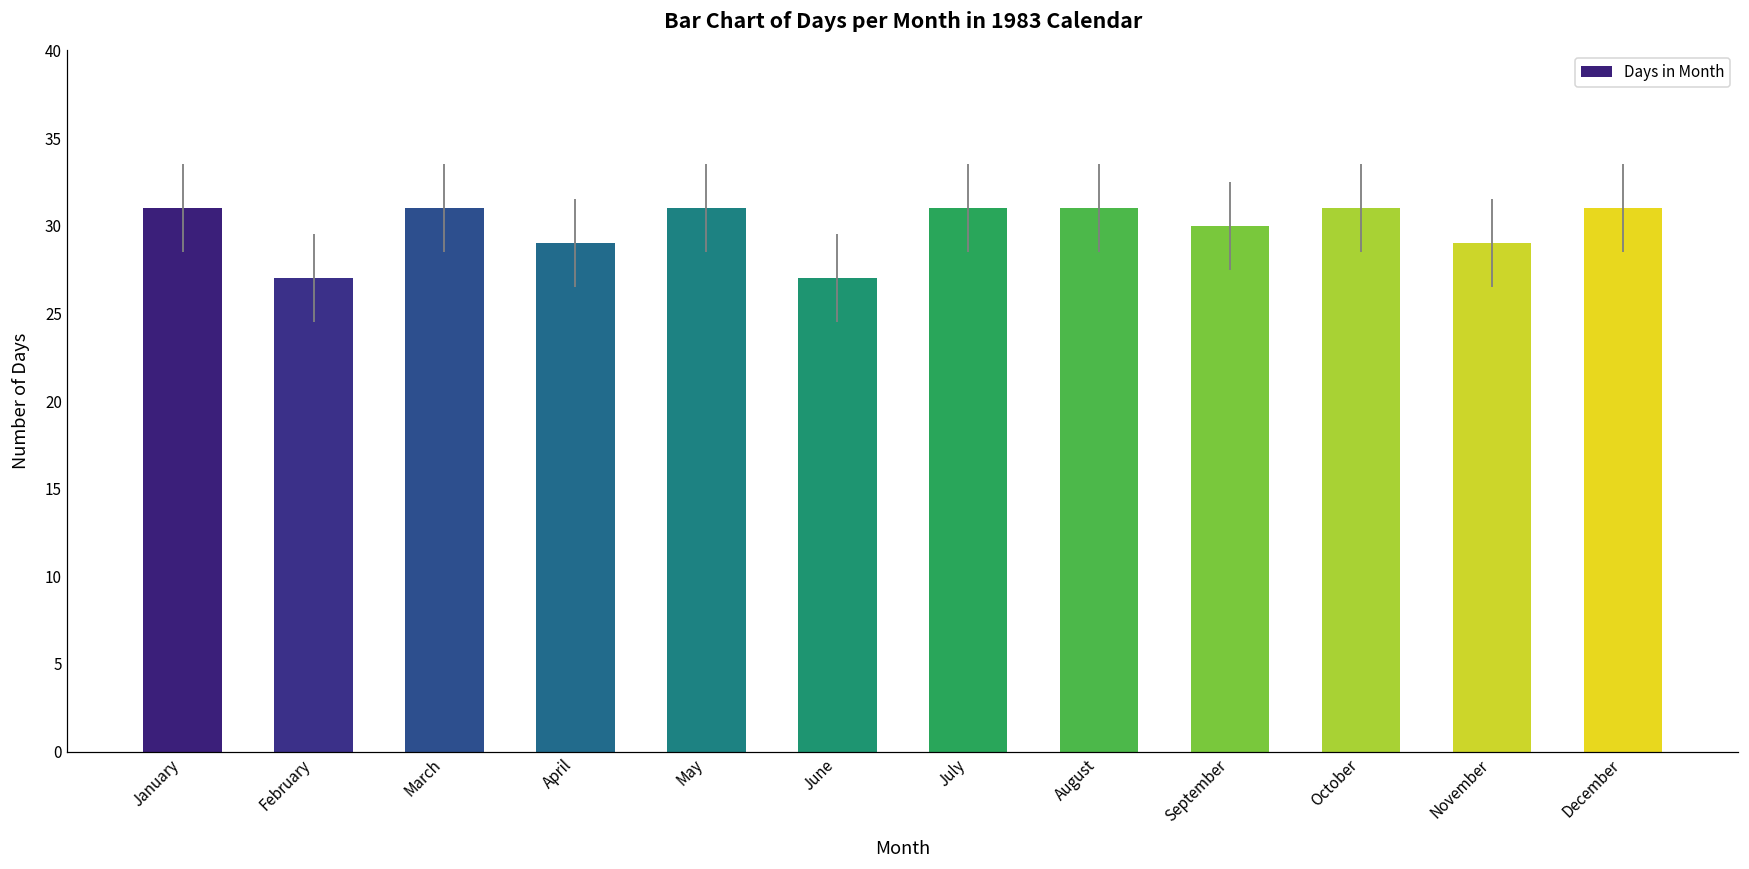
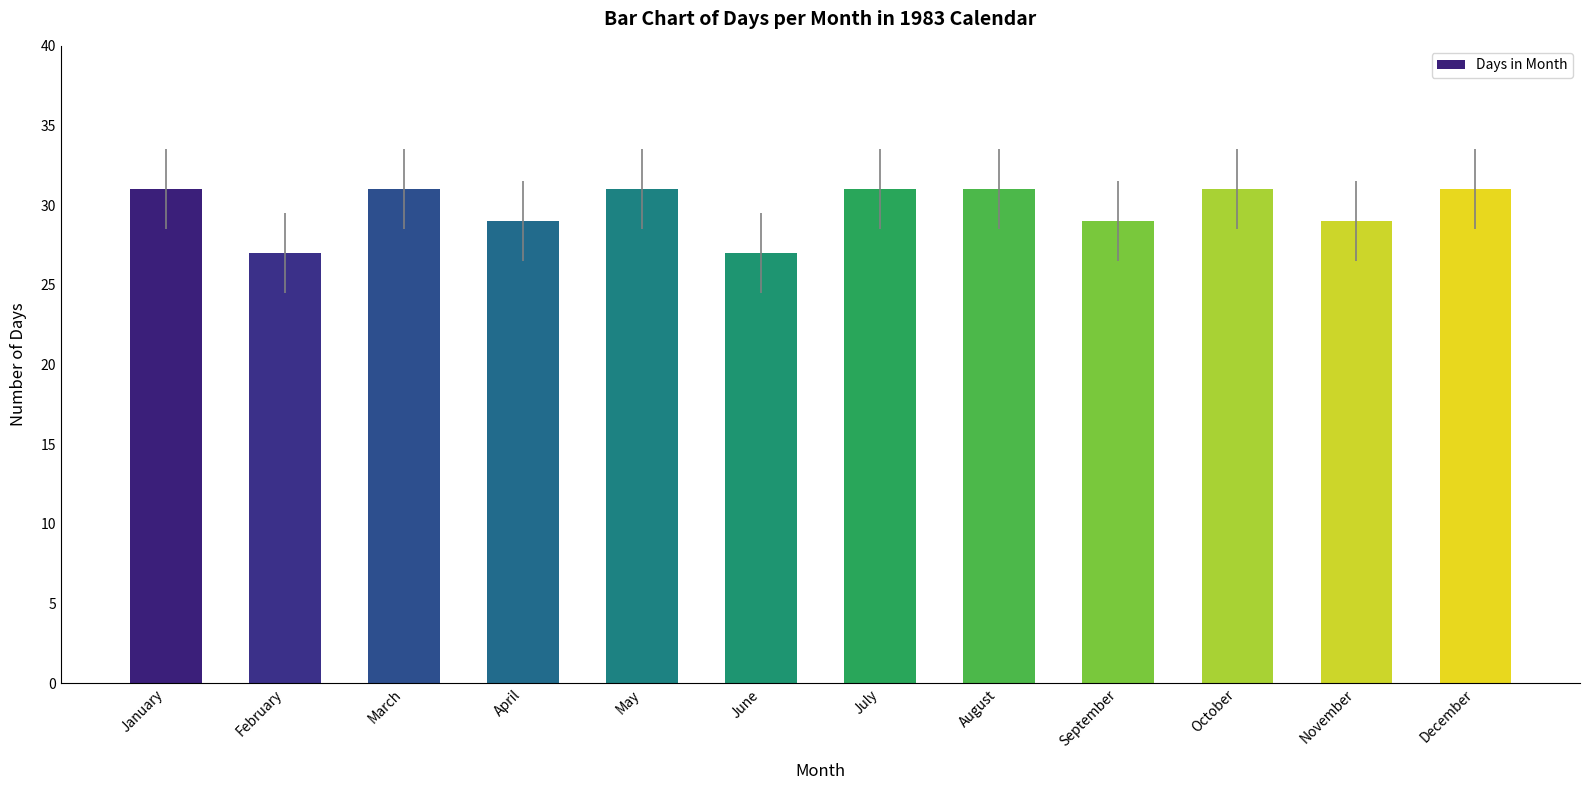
September: 30 -> 29
